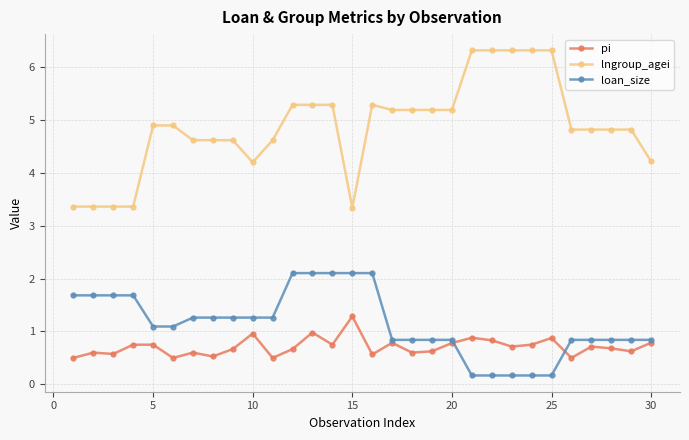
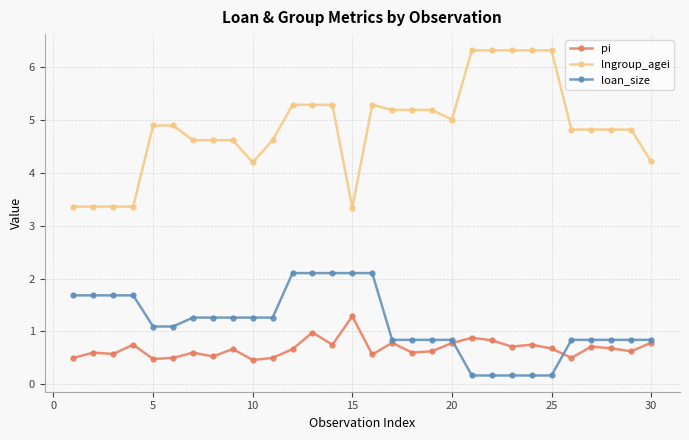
pi, 5: 0.8 -> 0.5
pi, 10: 1.0 -> 0.5
lngroup_agei, 20: 5.2 -> 5.0
pi, 25: 0.9 -> 0.7
